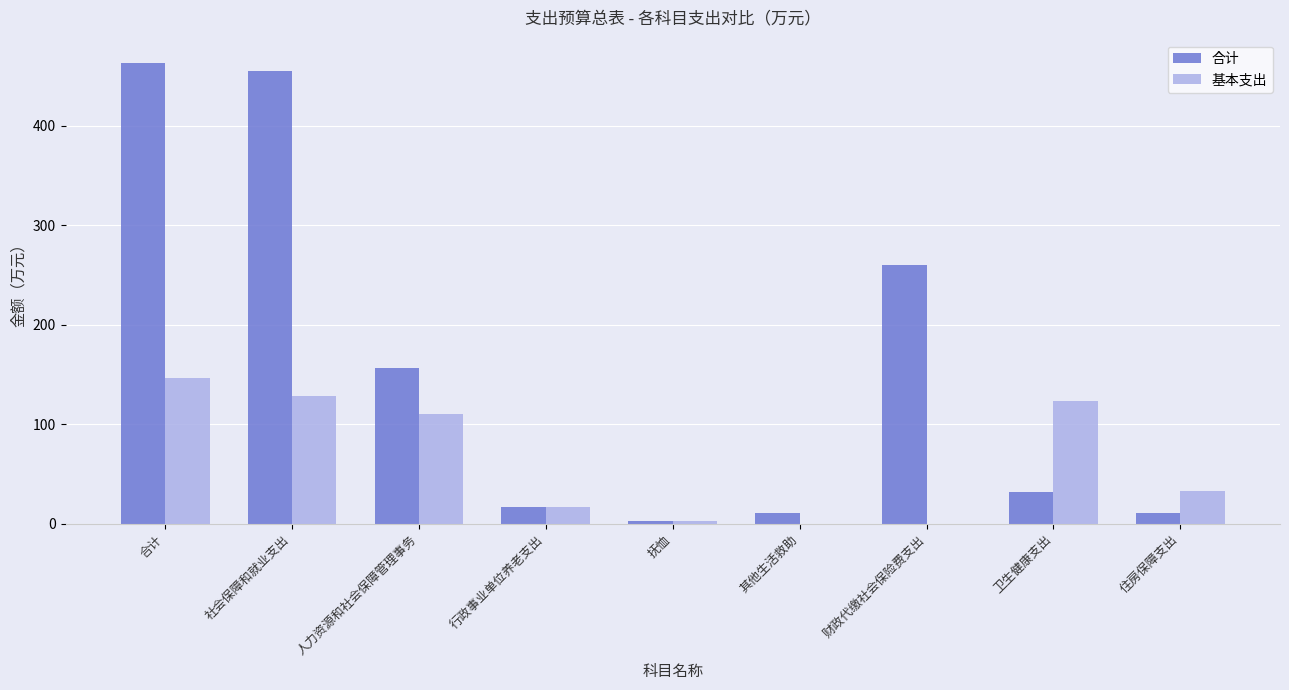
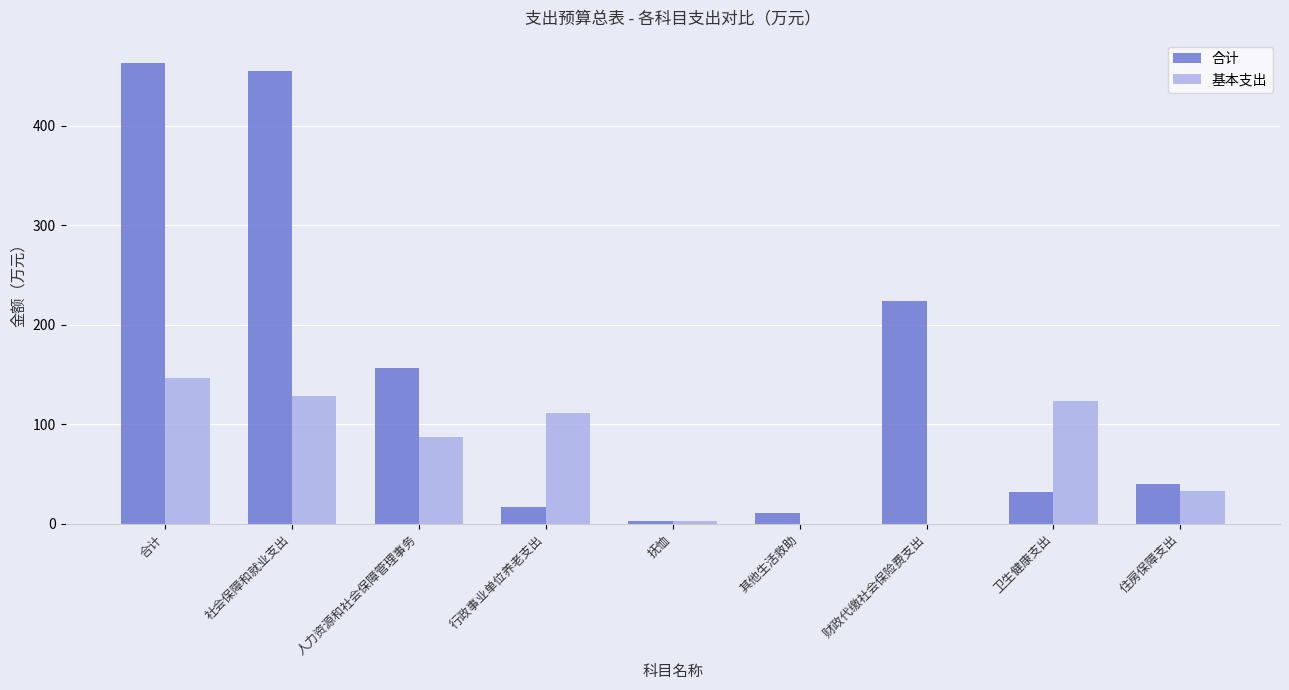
基本支出, 人力资源和社会保障管理事务: 110 -> 90
基本支出, 行政事业单位养老支出: 20 -> 110
合计, 财政代缴社会保险费支出: 260 -> 220
合计, 住房保障支出: 10 -> 40
